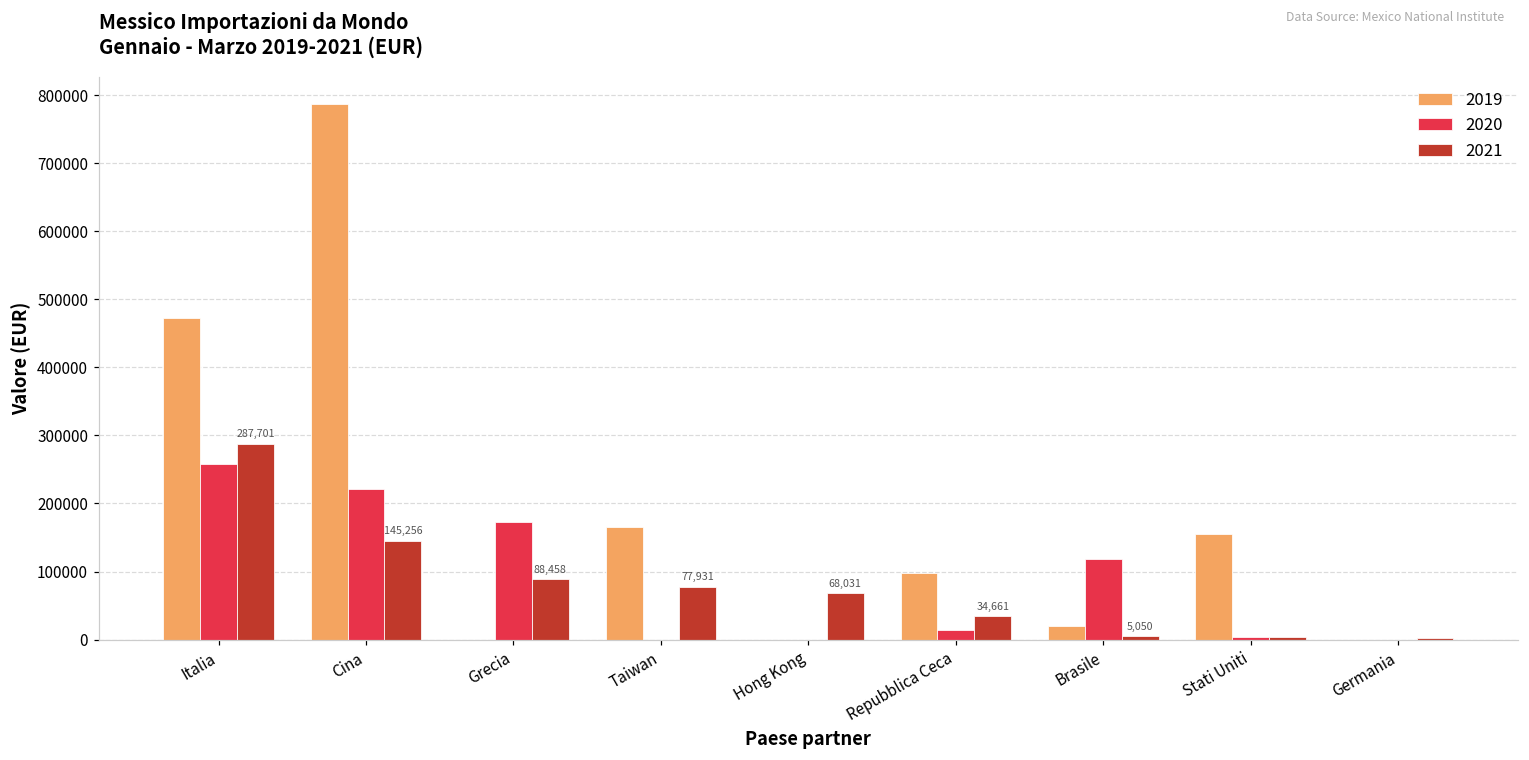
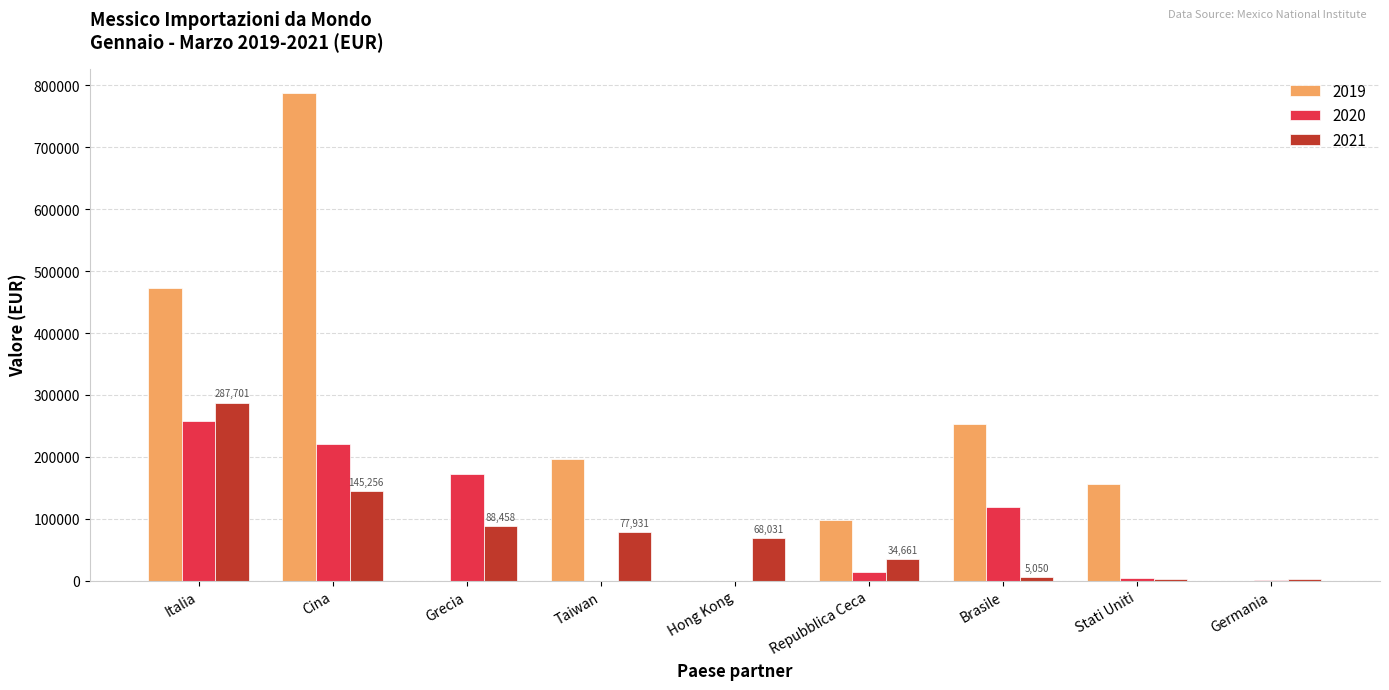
2019, Taiwan: 170000 -> 200000
2019, Brasile: 20000 -> 250000
